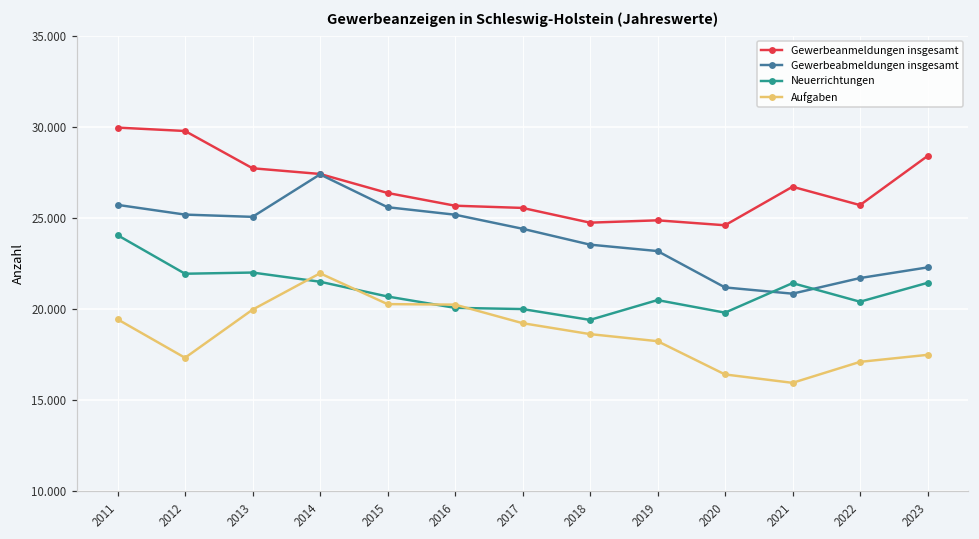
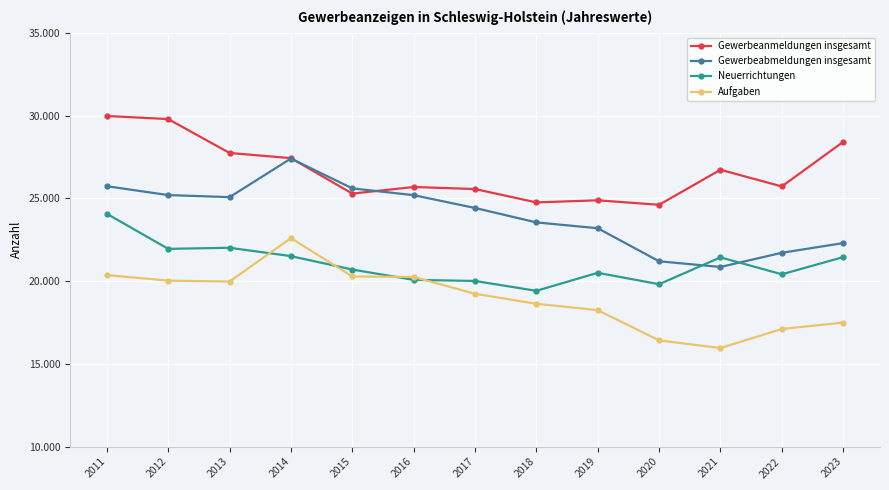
Aufgaben, 2011: 19.4 -> 20.4
Aufgaben, 2012: 17.3 -> 20.0
Aufgaben, 2014: 22.0 -> 22.6
Gewerbeanmeldungen insgesamt, 2015: 26.4 -> 25.3
